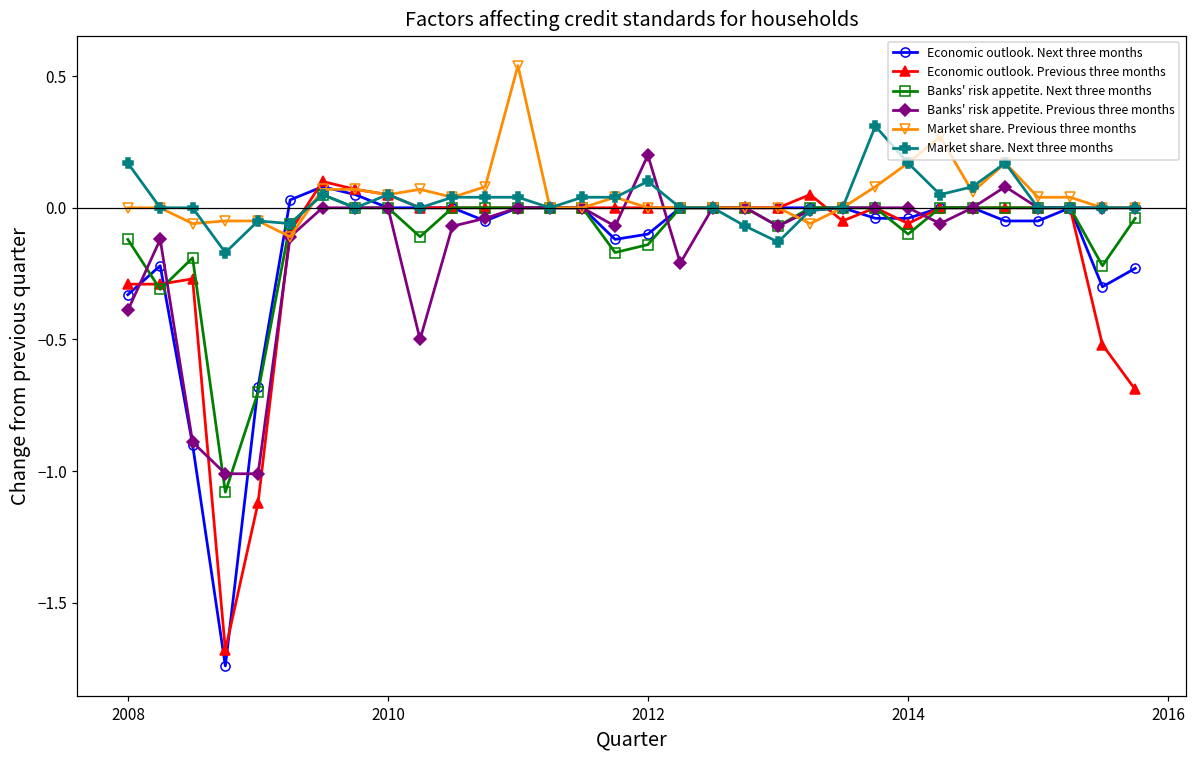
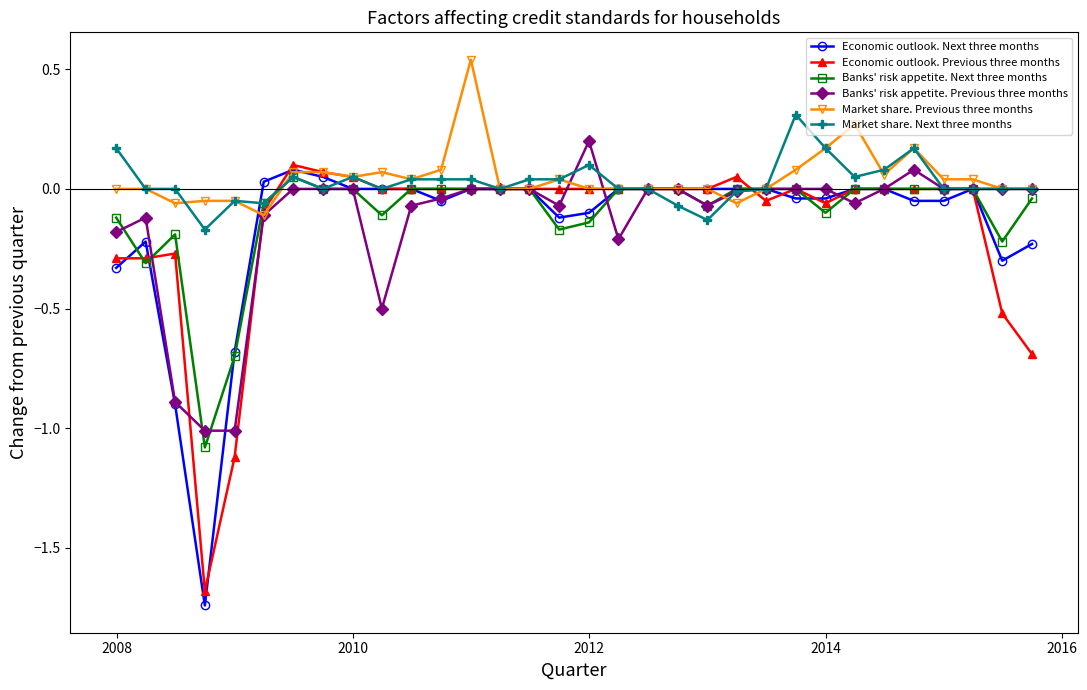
Banks' risk appetite. Previous three months, 2008: -0.39 -> -0.18
